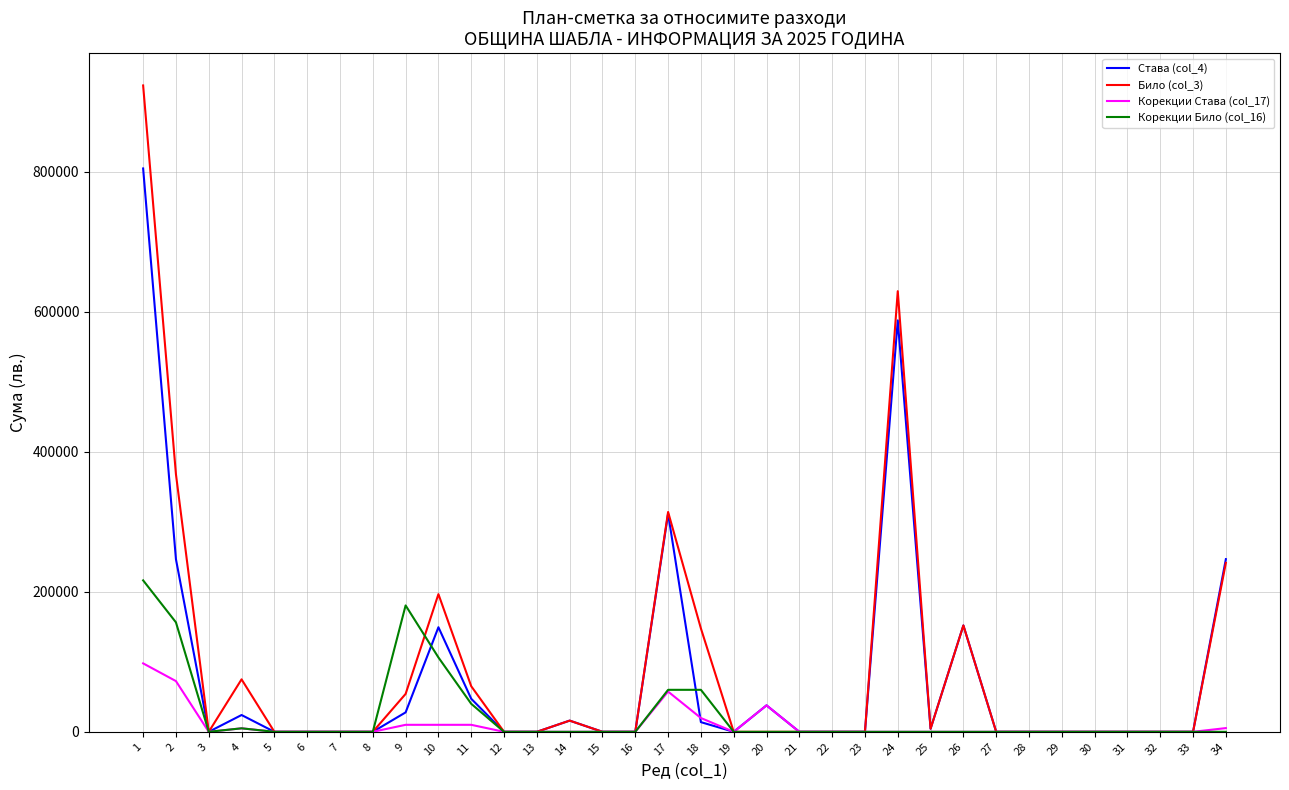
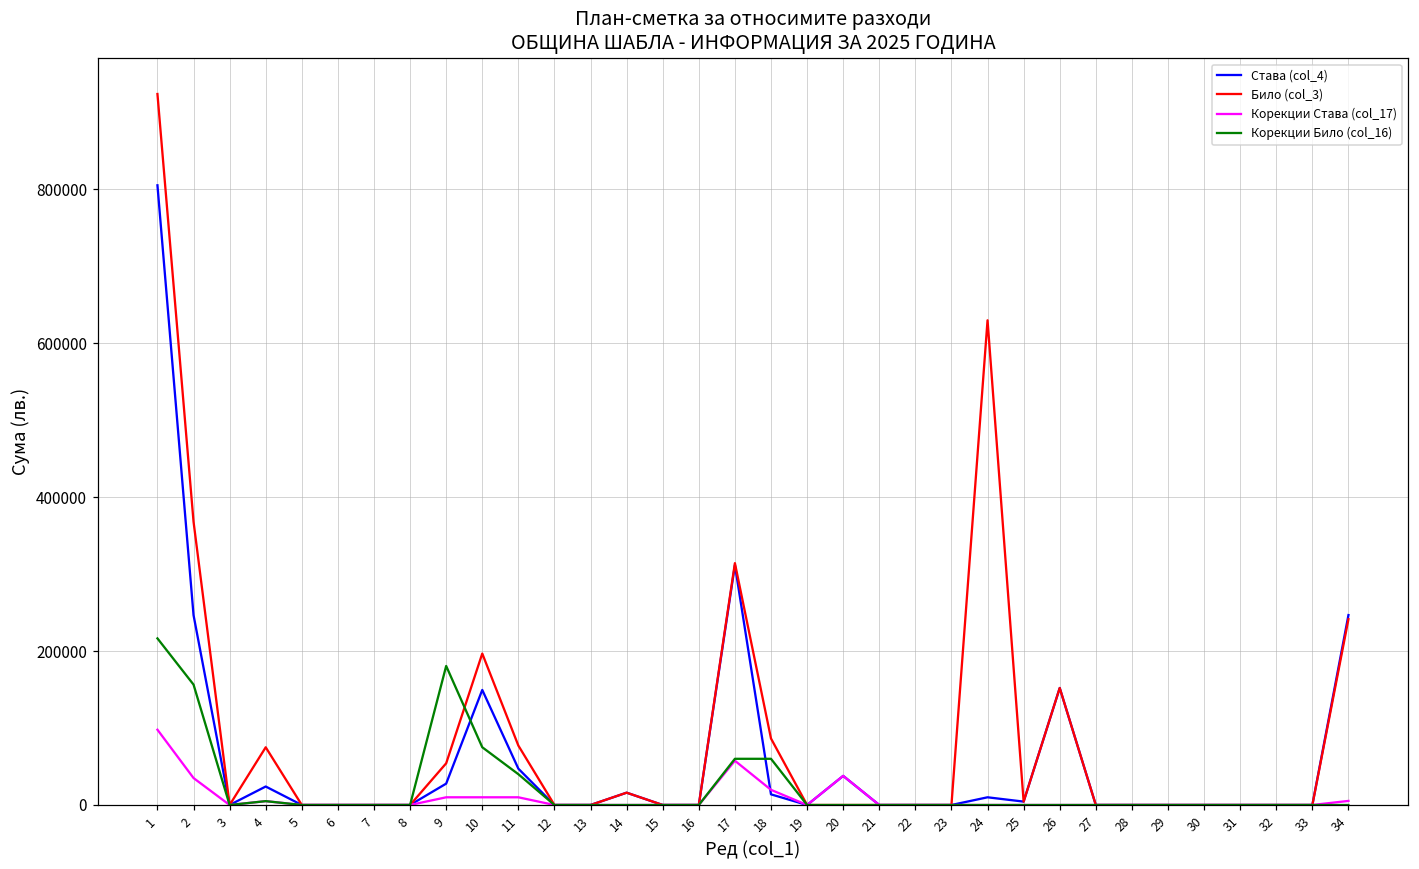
Корекции Става (col_17), 2: 70000 -> 40000
Корекции Било (col_16), 10: 110000 -> 80000
Било (col_3), 11: 70000 -> 80000
Било (col_3), 18: 150000 -> 90000
Става (col_4), 24: 590000 -> 10000
